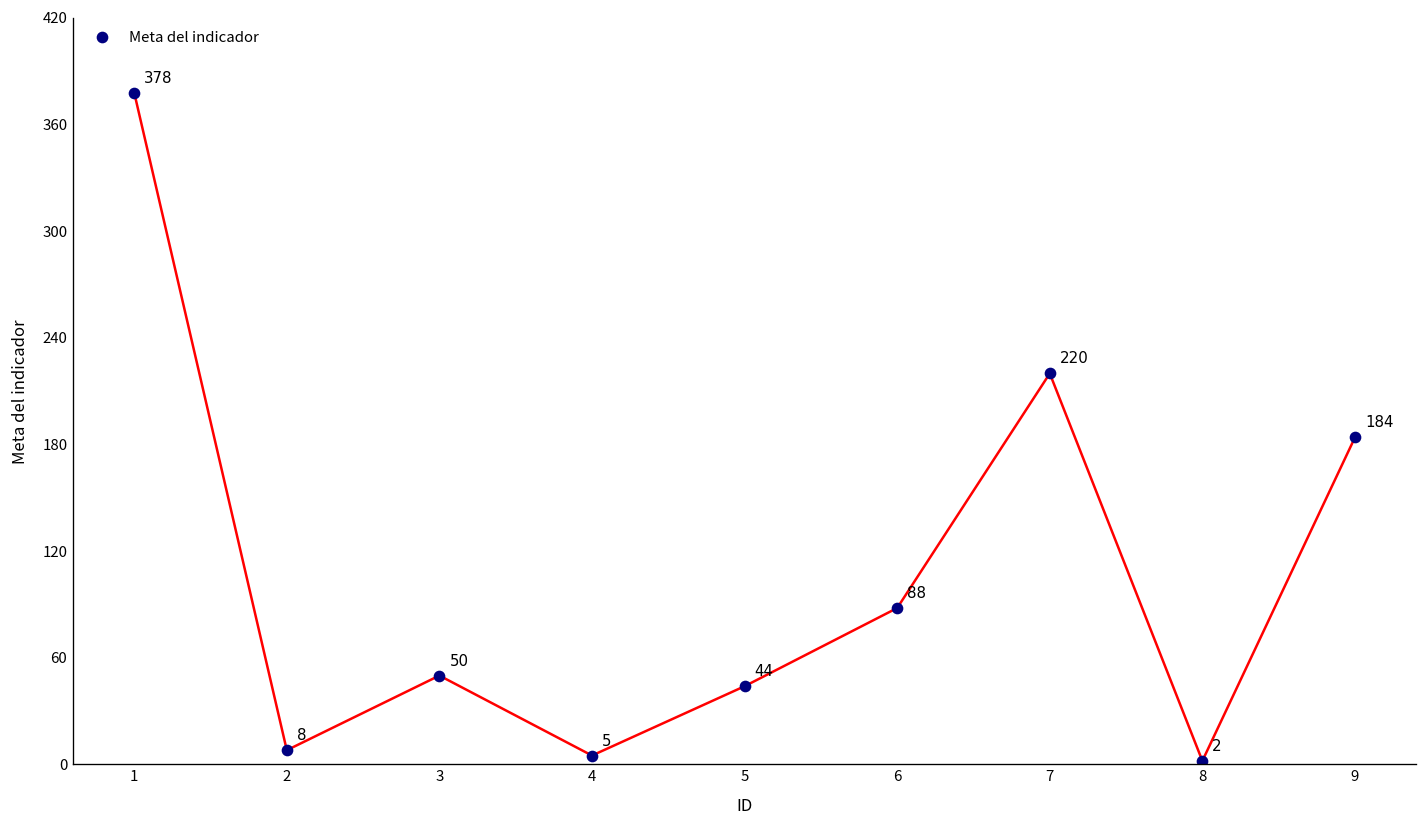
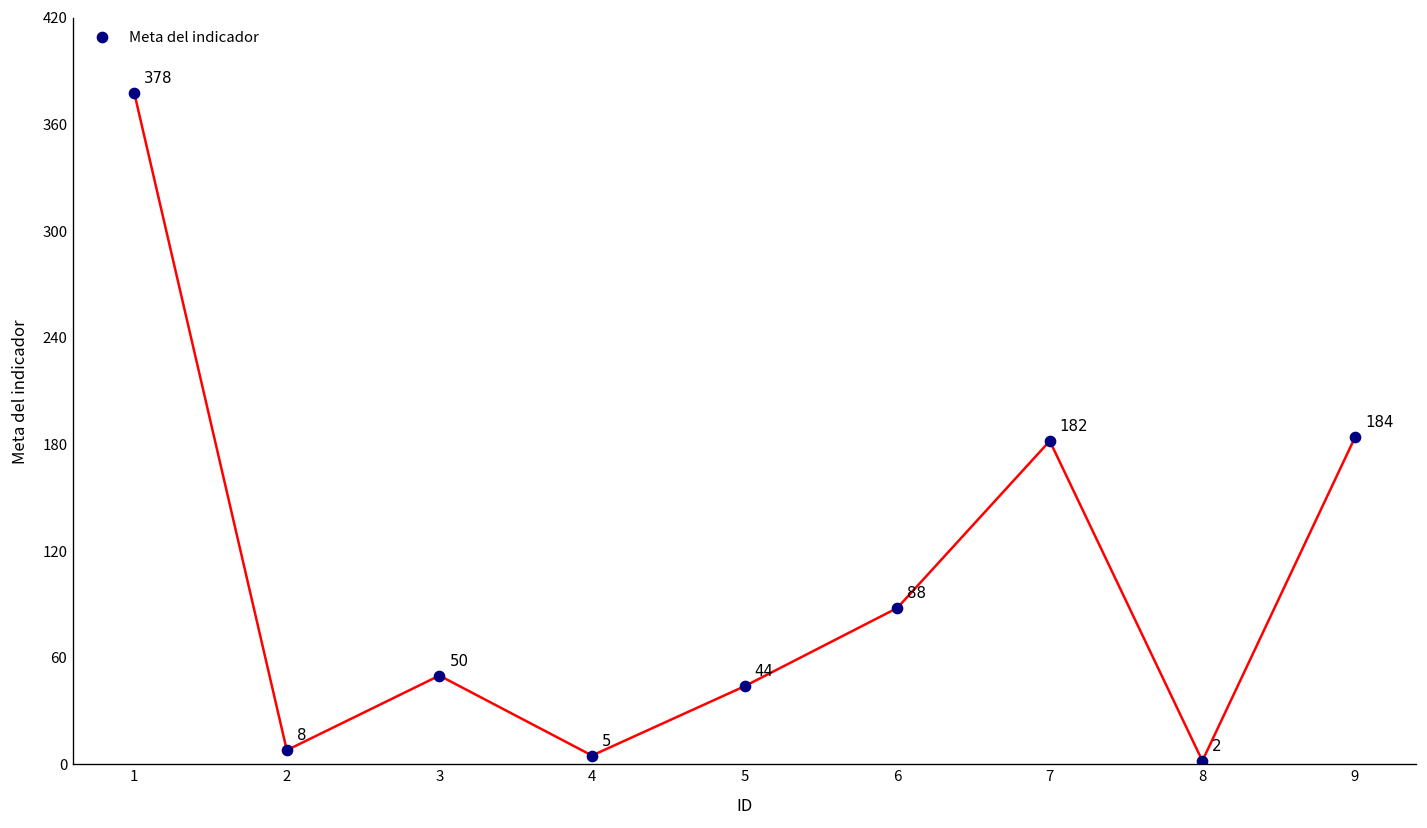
7: 220 -> 182
